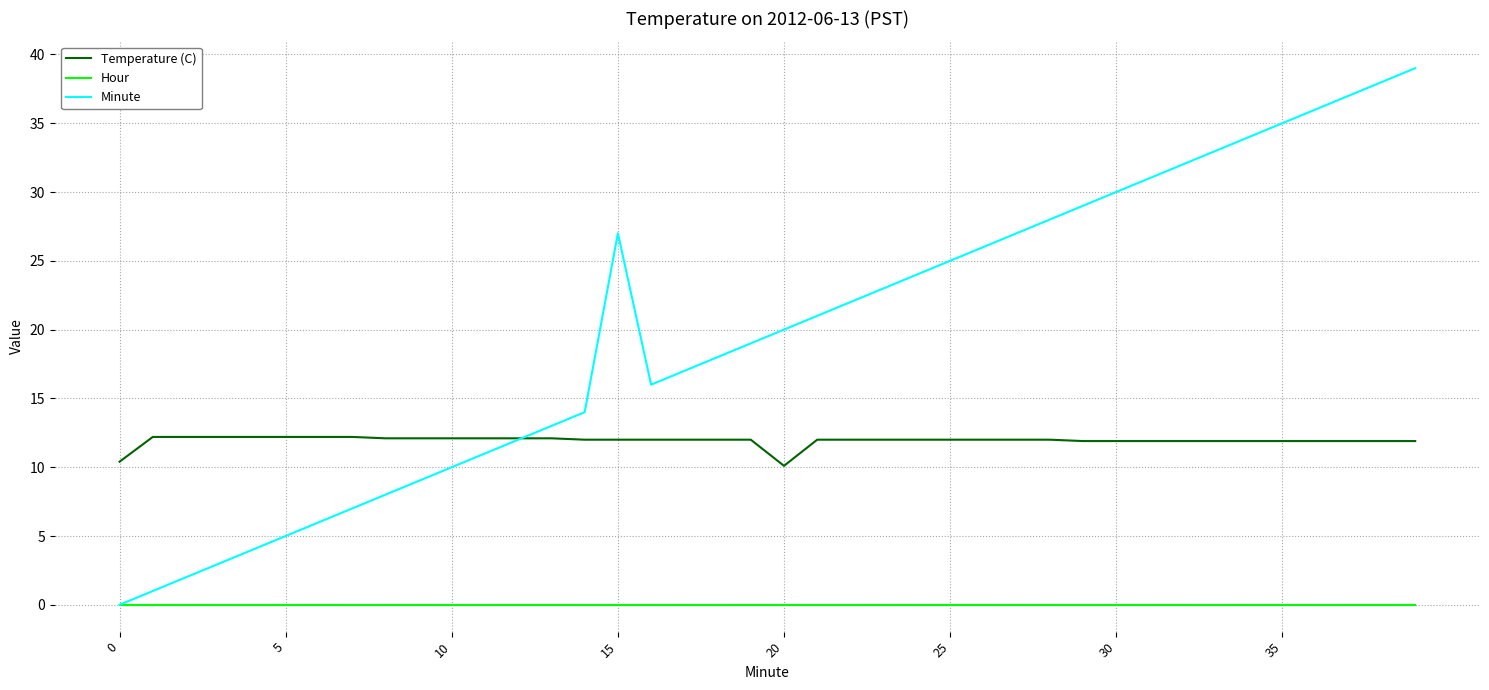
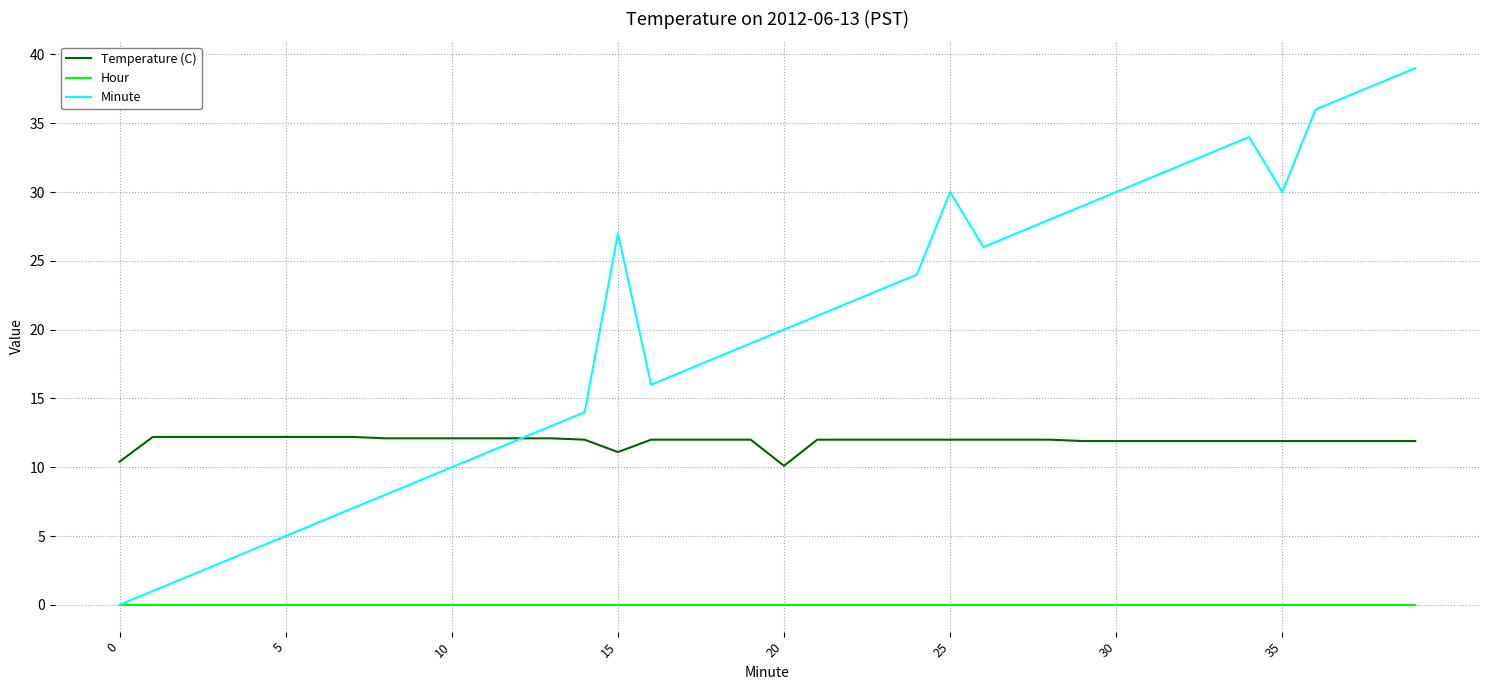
Temperature (C), 15: 12.0 -> 11.1
Minute, 25: 25 -> 30
Minute, 35: 35 -> 30
